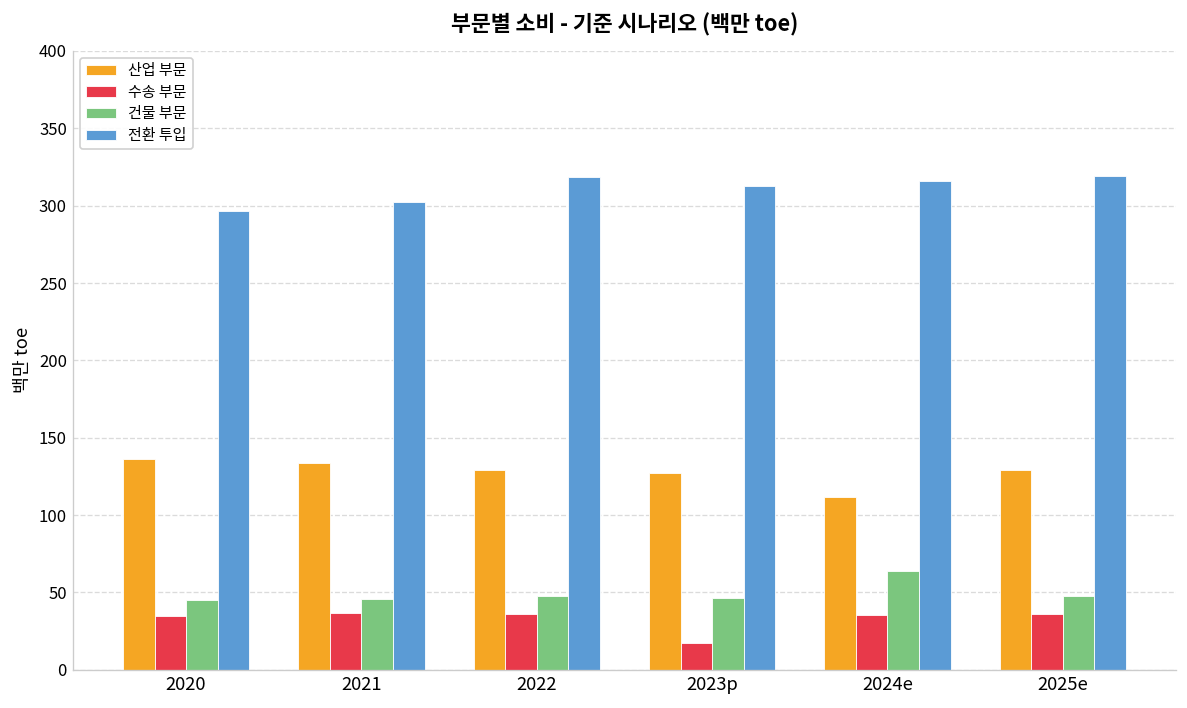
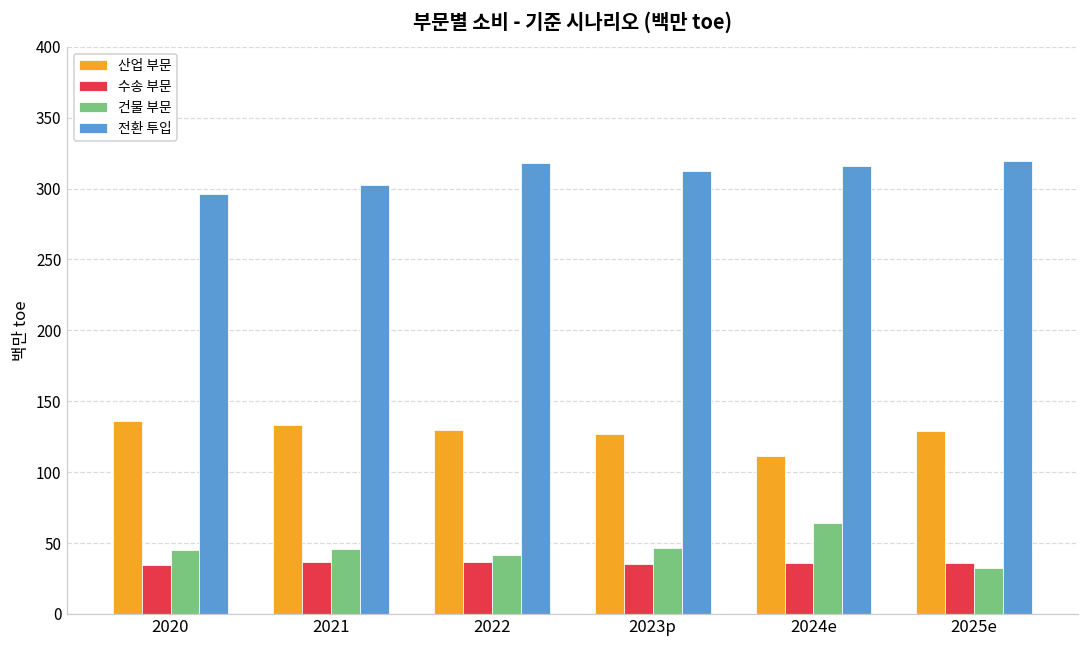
건물 부문, 2022: 48 -> 41
수송 부문, 2023p: 17 -> 35
건물 부문, 2025e: 48 -> 32
